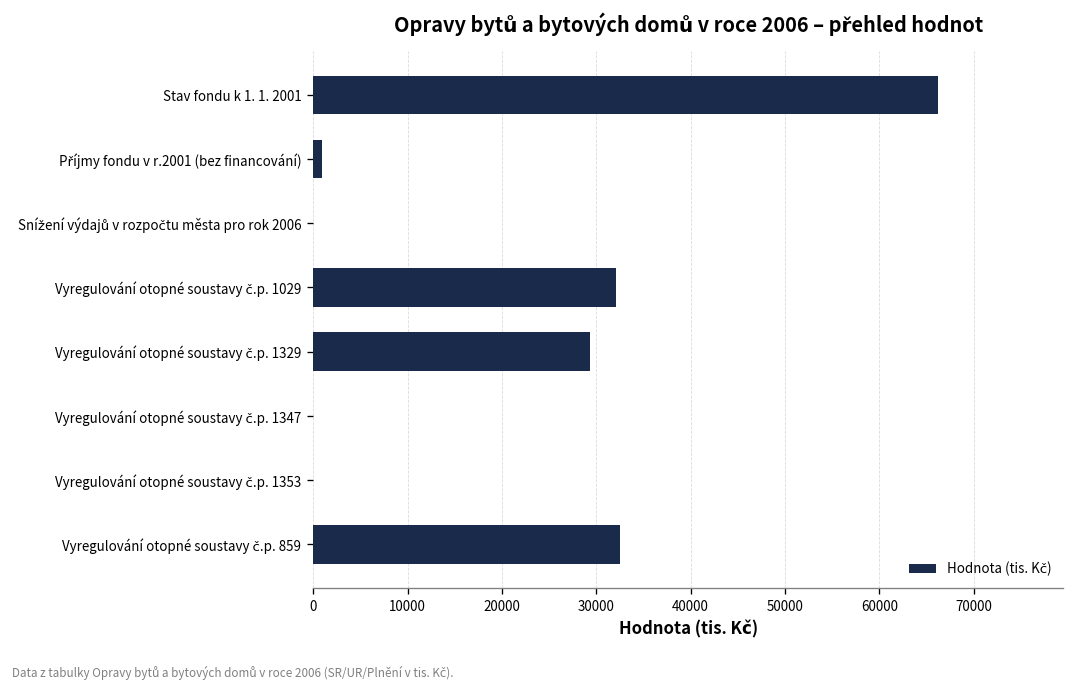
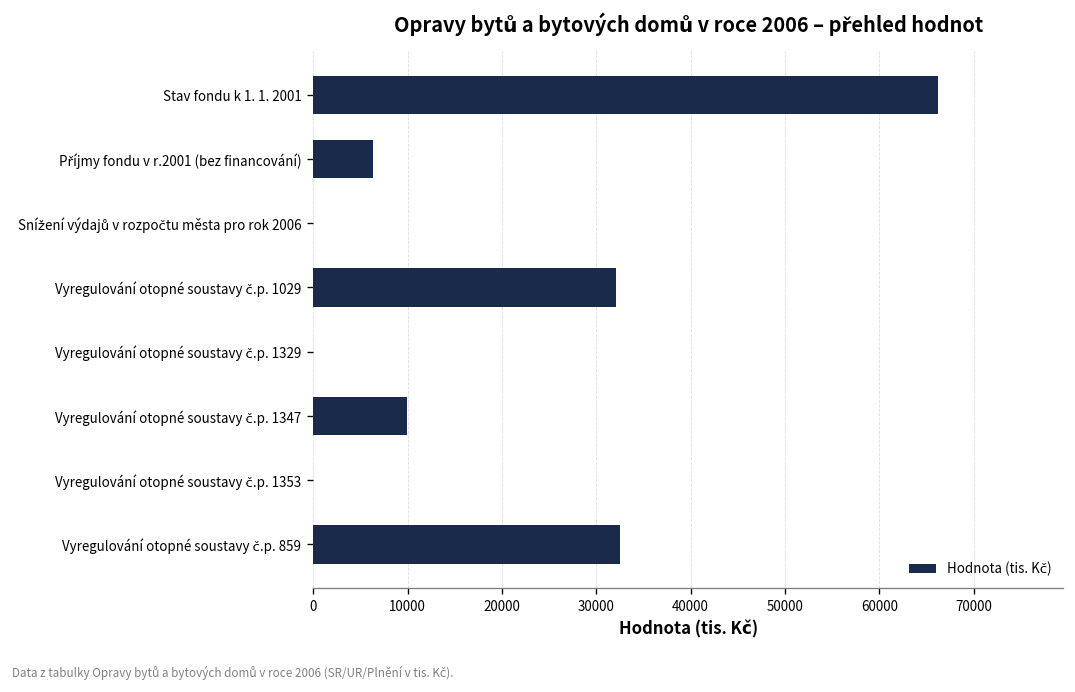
Příjmy fondu v r.2001 (bez financování): 1000 -> 6000
Vyregulování otopné soustavy č.p. 1329: 29000 -> 0
Vyregulování otopné soustavy č.p. 1347: 0 -> 10000
